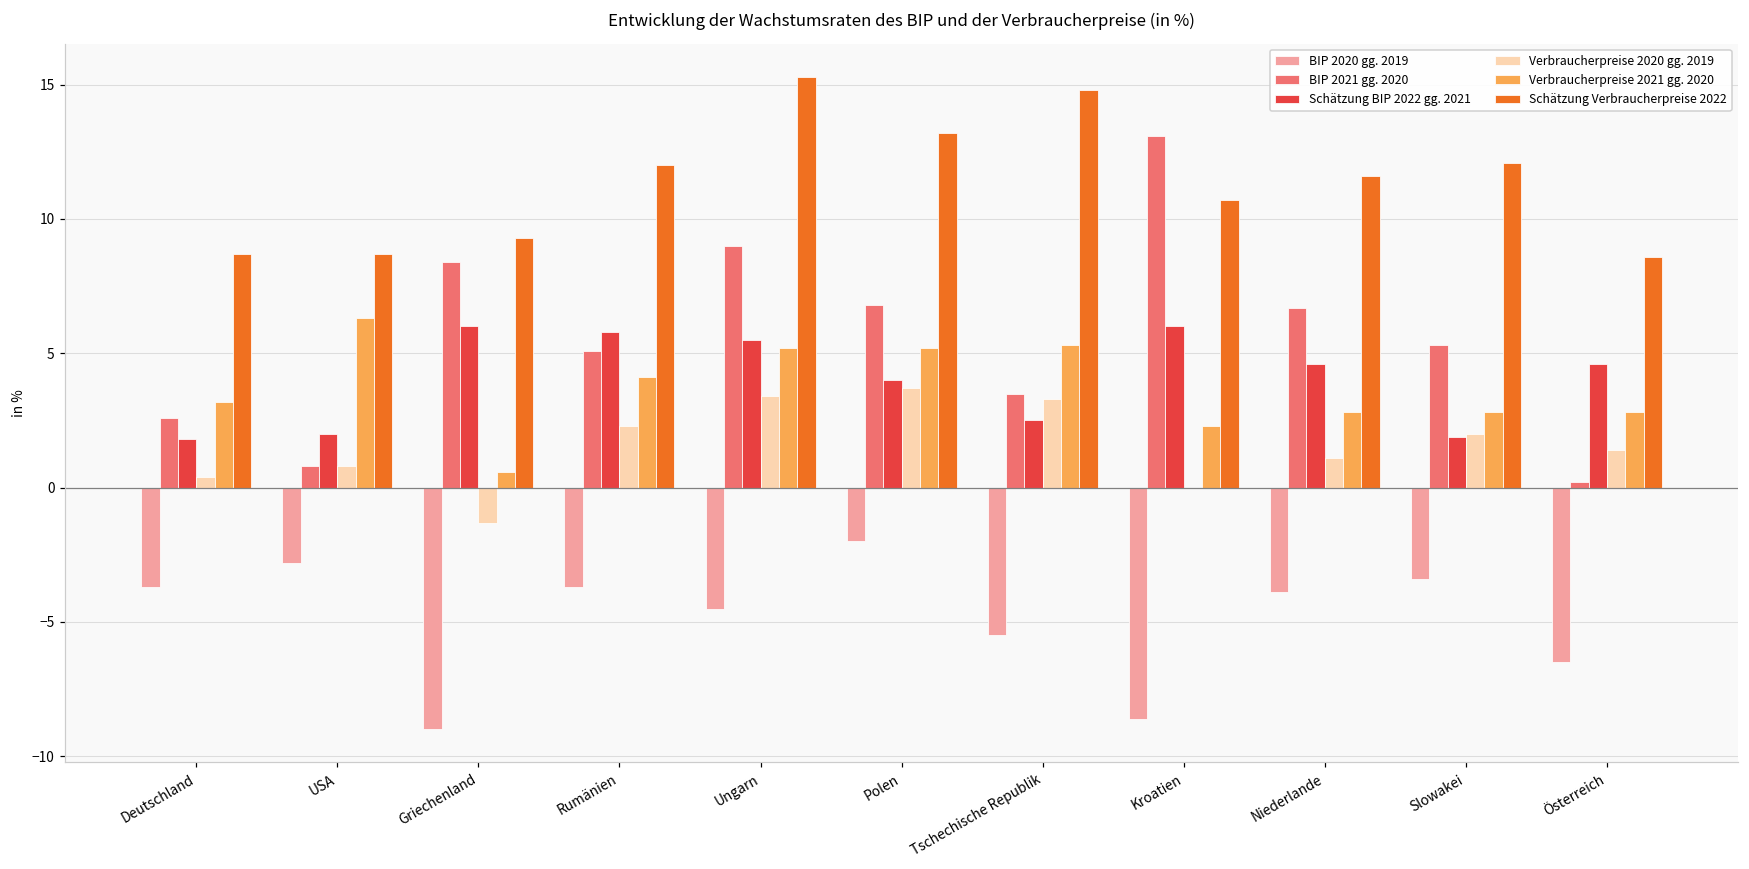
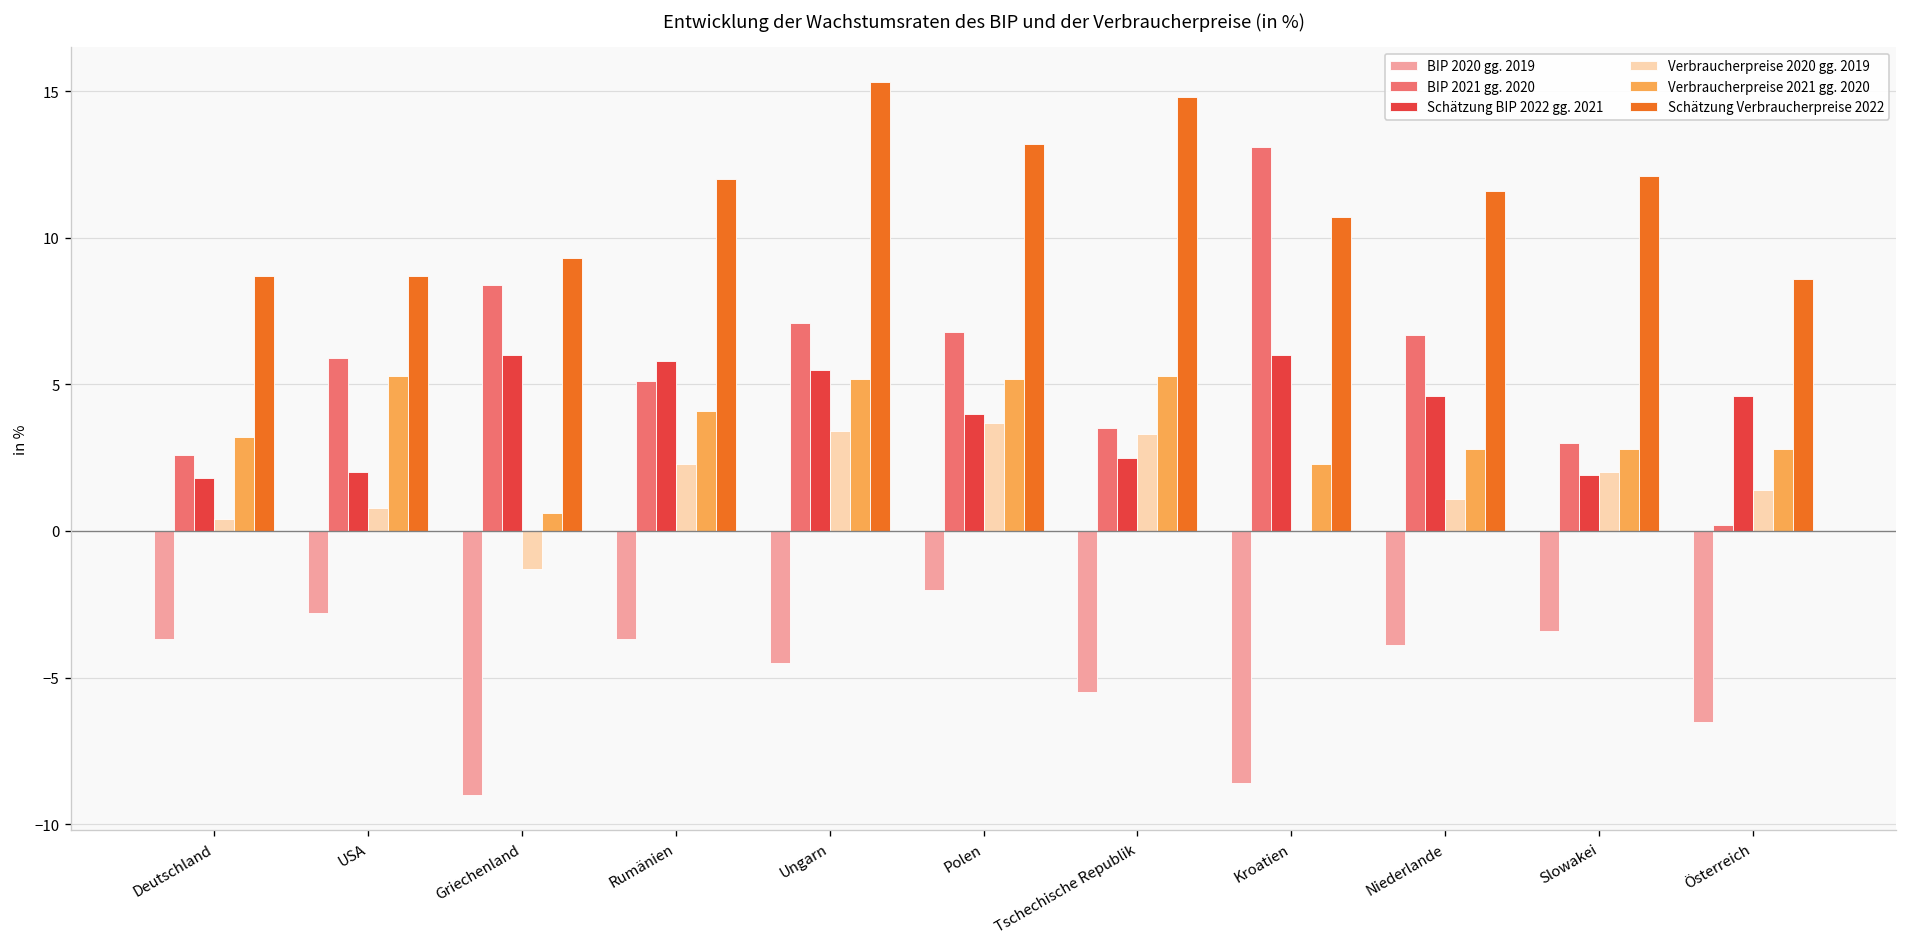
BIP 2021 gg. 2020, USA: 0.8 -> 5.9
Verbraucherpreise 2021 gg. 2020, USA: 6.3 -> 5.3
BIP 2021 gg. 2020, Ungarn: 9.0 -> 7.1
BIP 2021 gg. 2020, Slowakei: 5.3 -> 3.0
